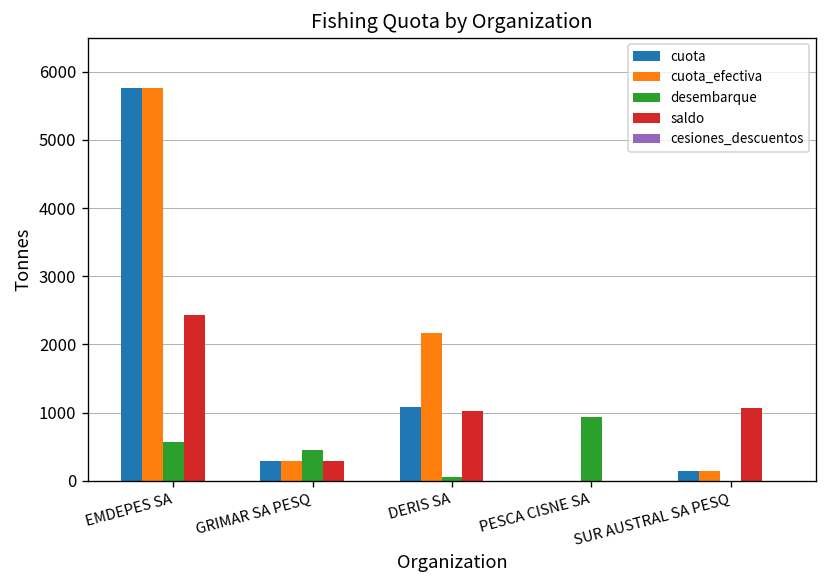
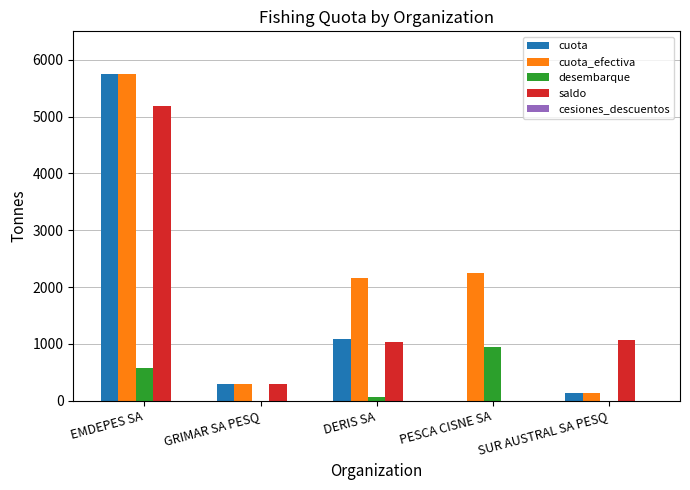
saldo, EMDEPES SA: 2400 -> 5200
desembarque, GRIMAR SA PESQ: 500 -> 0
cuota_efectiva, PESCA CISNE SA: 0 -> 2300
